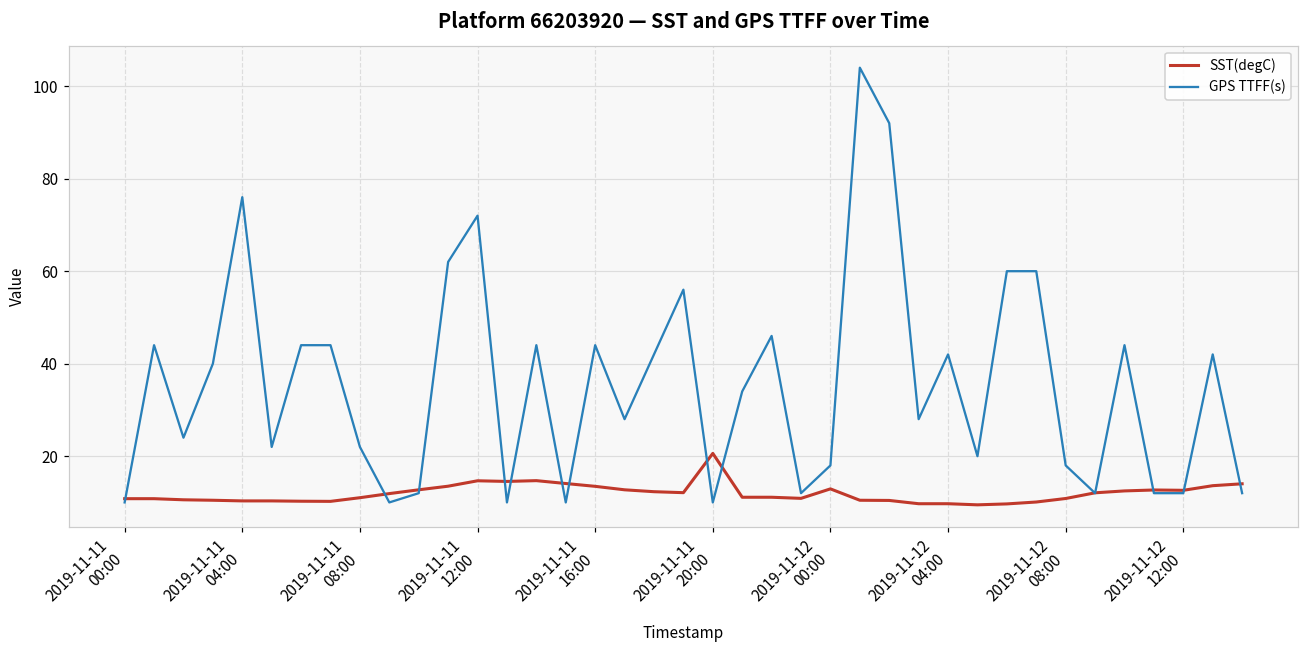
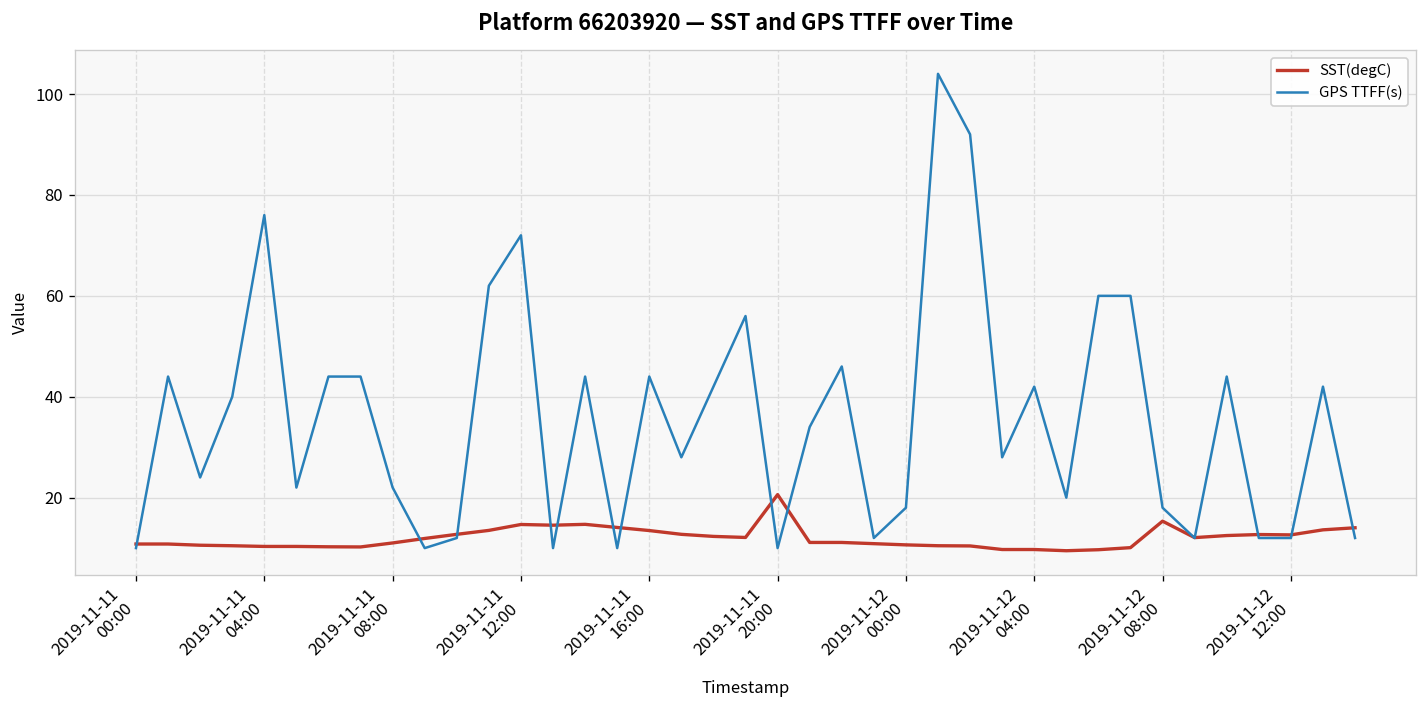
SST(degC), 2019-11-12 00:00: 13 -> 11
SST(degC), 2019-11-12 08:00: 11 -> 15
